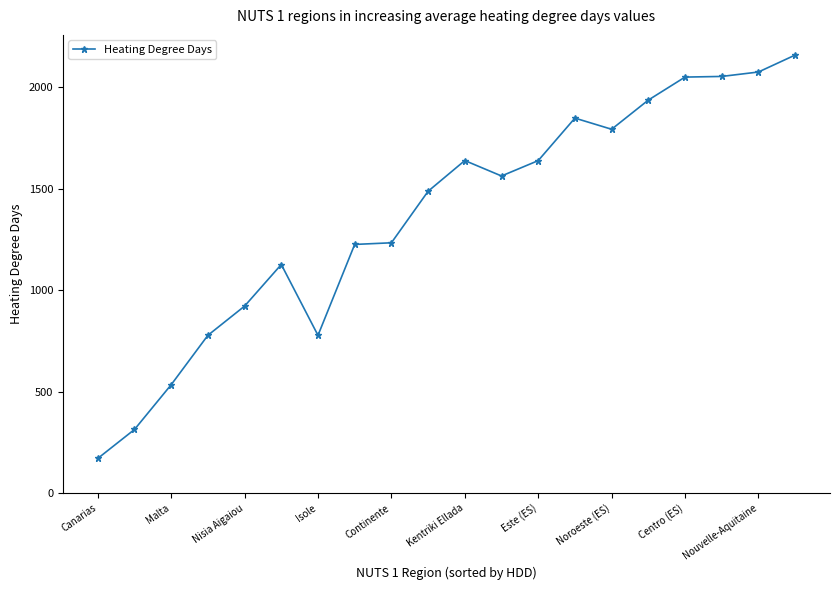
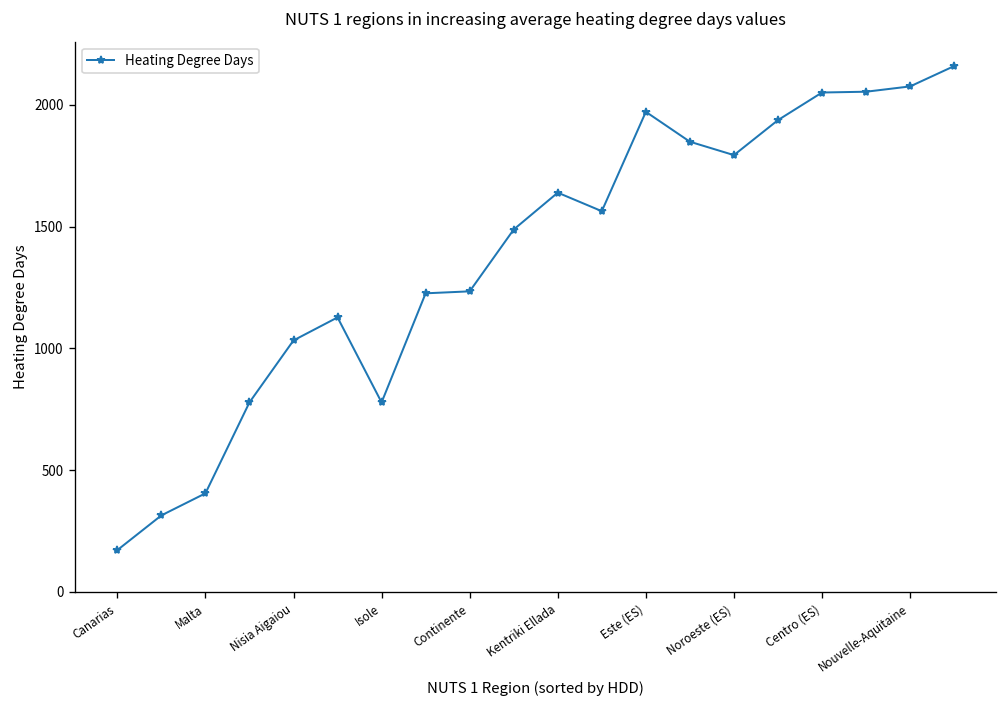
Malta: 530 -> 400
Nisia Aigaiou: 920 -> 1030
Este (ES): 1640 -> 1970
